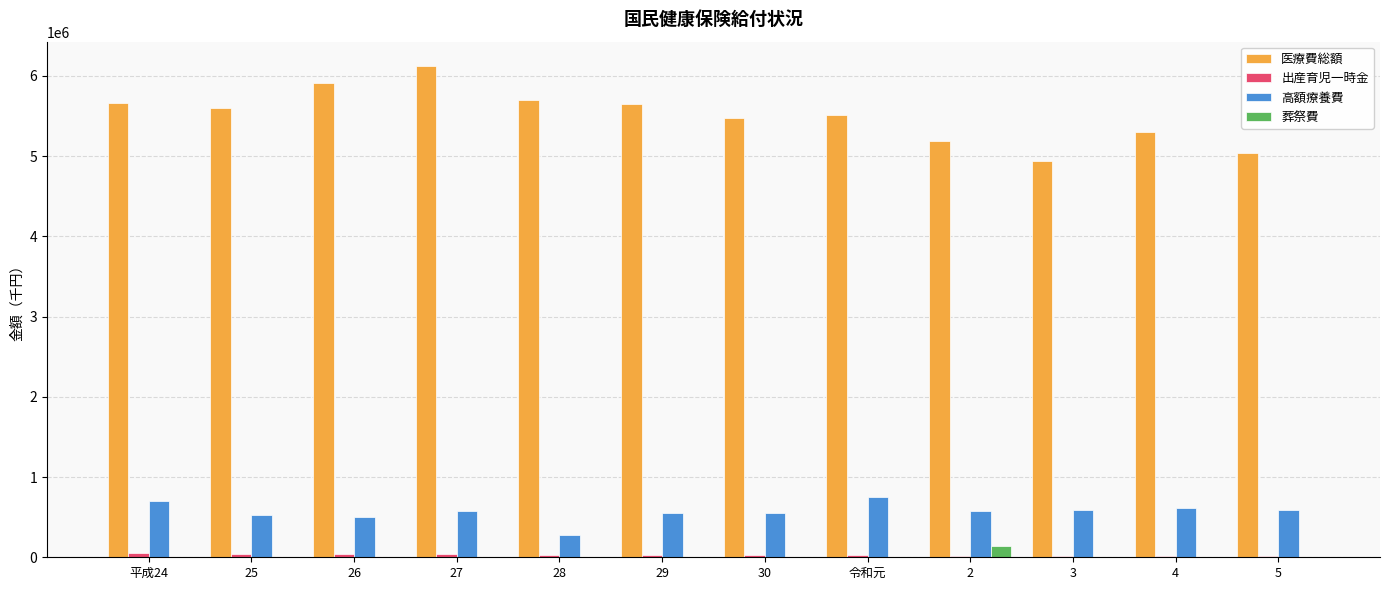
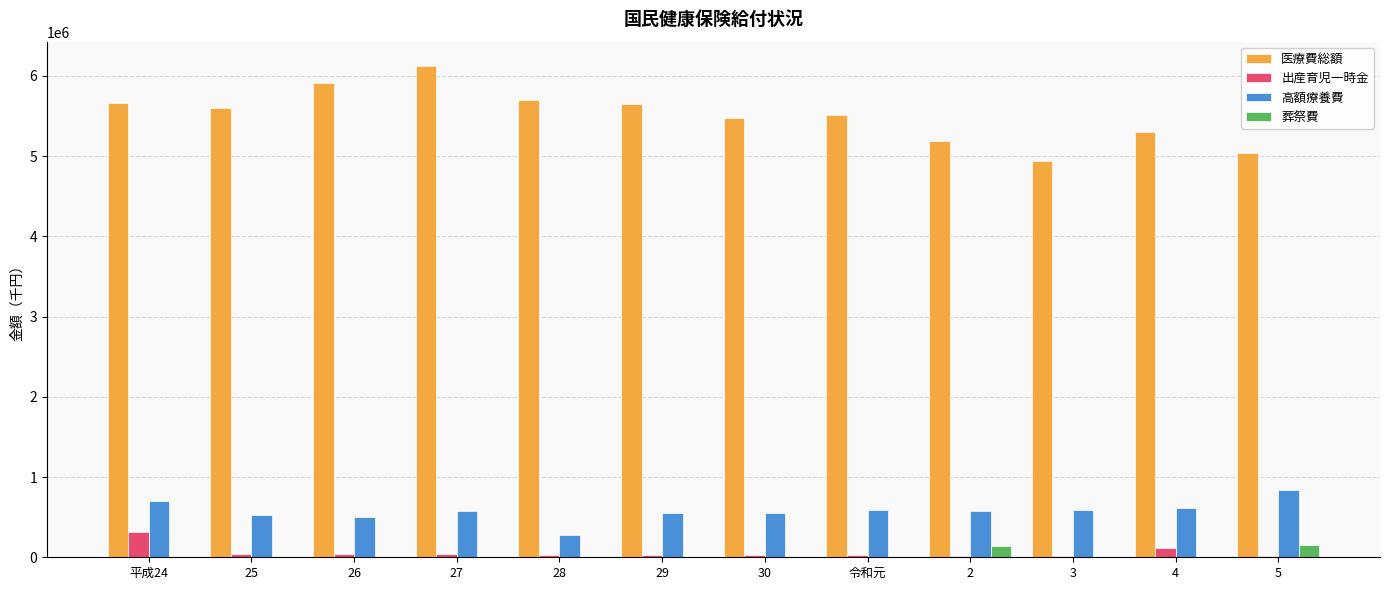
出産育児一時金, 平成24: 0 -> 300000
高額療養費, 令和元: 800000 -> 600000
出産育児一時金, 4: 0 -> 100000
高額療養費, 5: 600000 -> 800000
葬祭費, 5: 0 -> 100000
